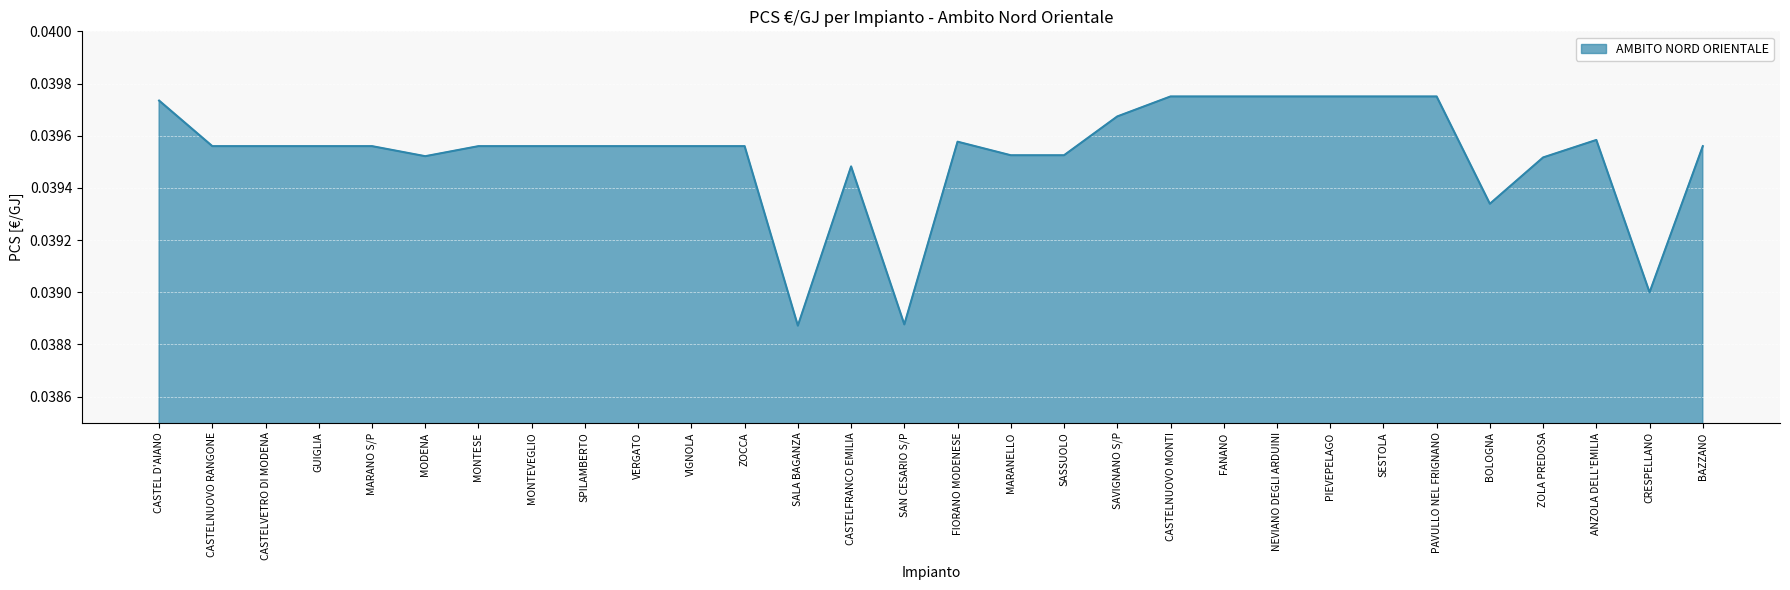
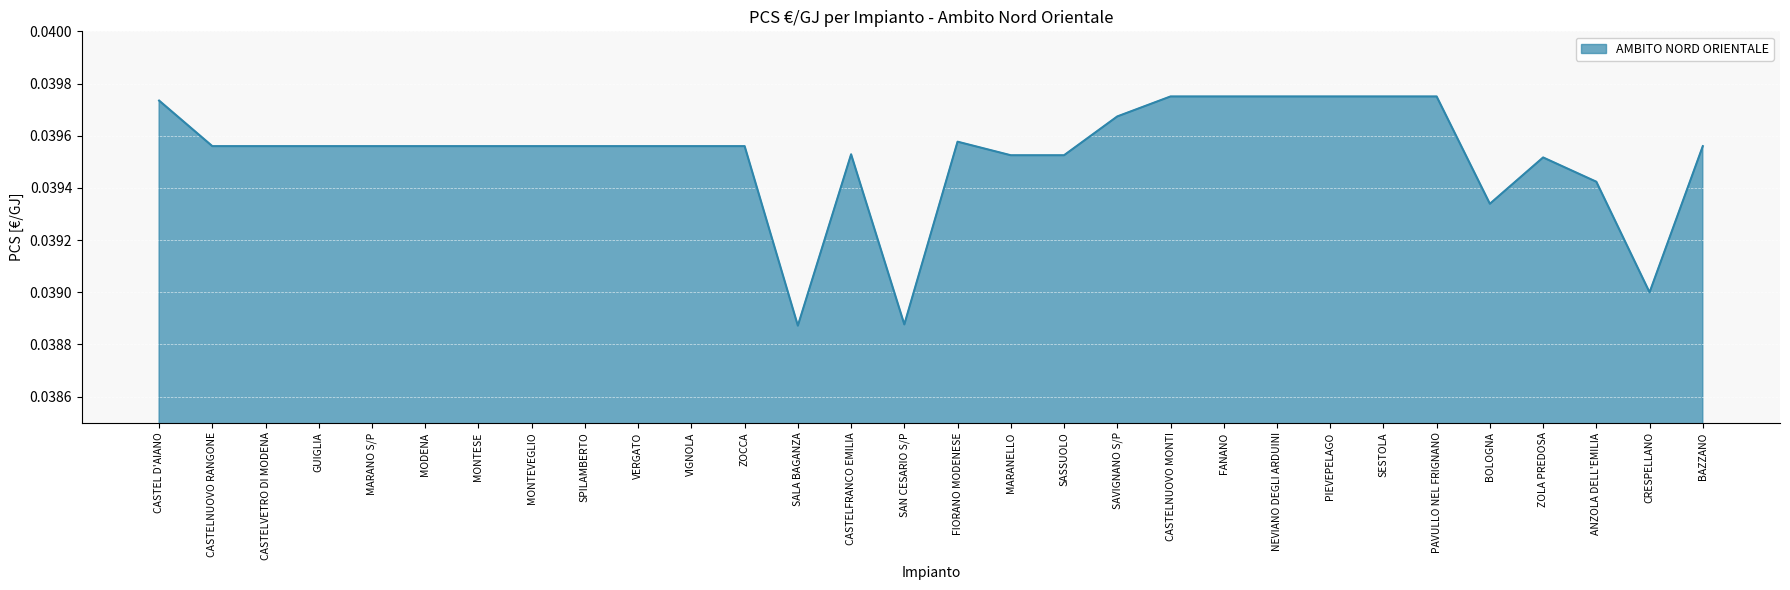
MODENA: 0.03952 -> 0.03956
CASTELFRANCO EMILIA: 0.03948 -> 0.03953
ANZOLA DELL'EMILIA: 0.03958 -> 0.03942
